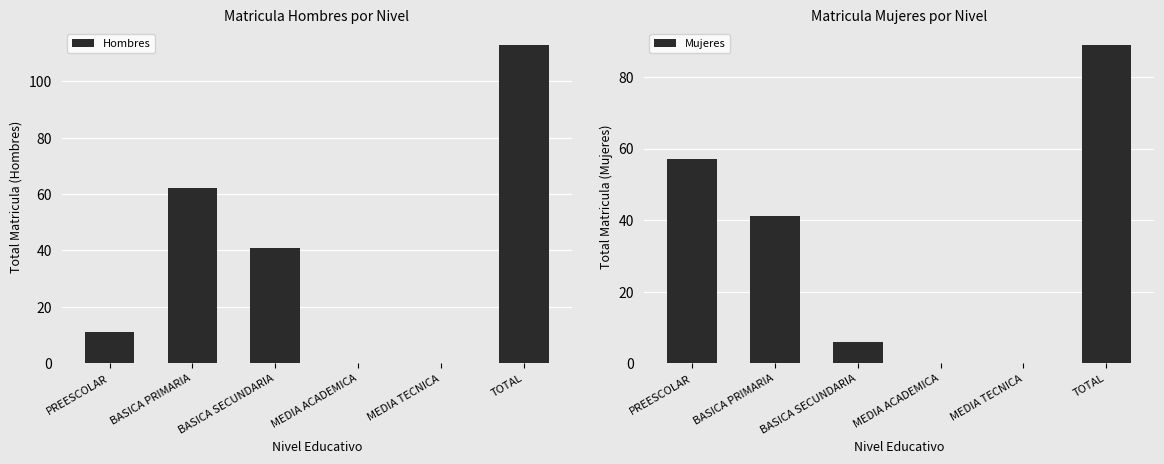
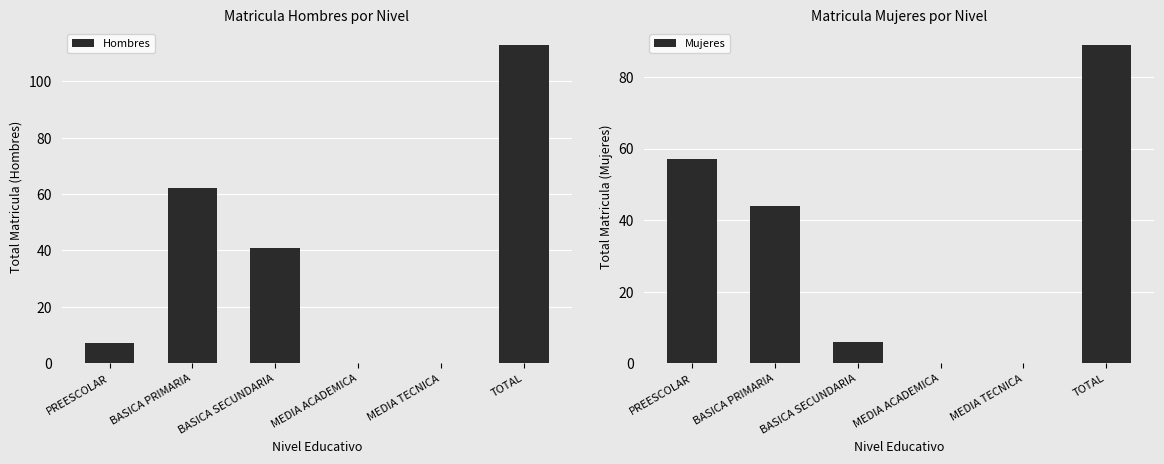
Matricula Hombres por Nivel, PREESCOLAR: 11 -> 7
Matricula Mujeres por Nivel, BASICA PRIMARIA: 41 -> 44
